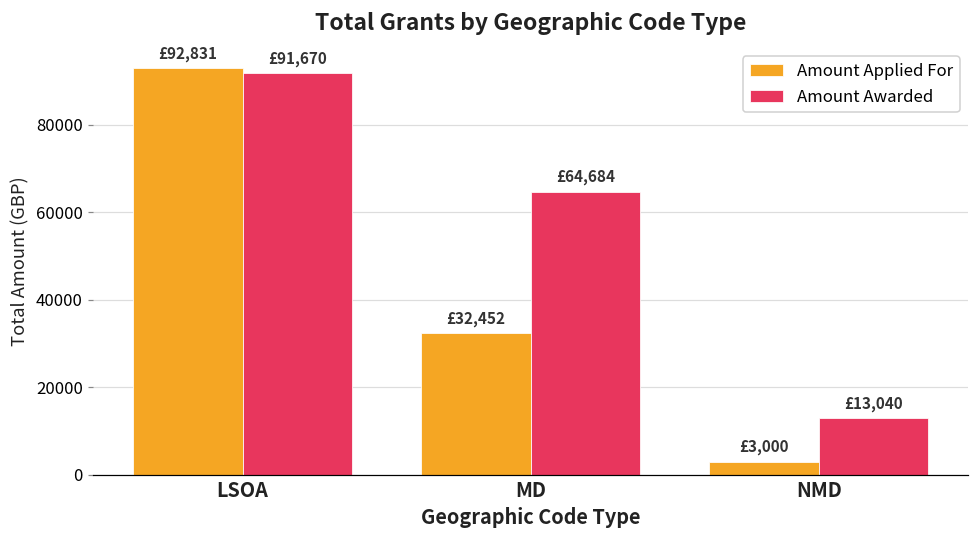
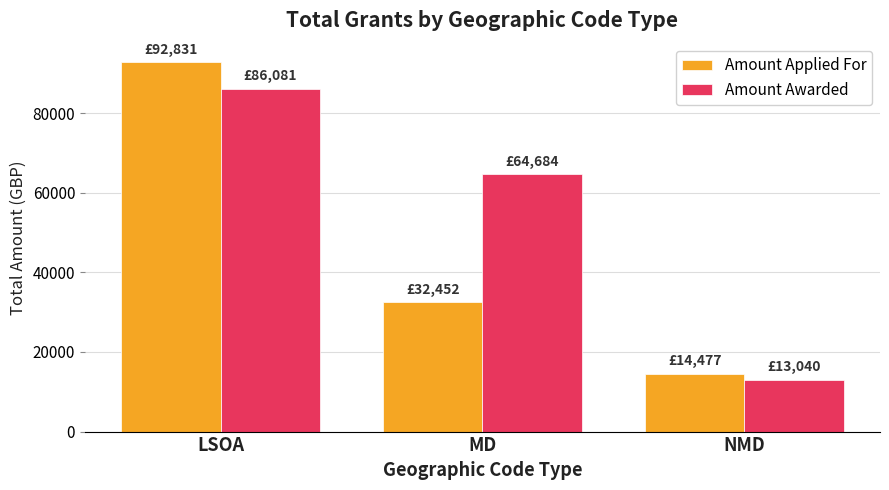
Amount Awarded, LSOA: £91,670 -> £86,081
Amount Applied For, NMD: £3,000 -> £14,477
